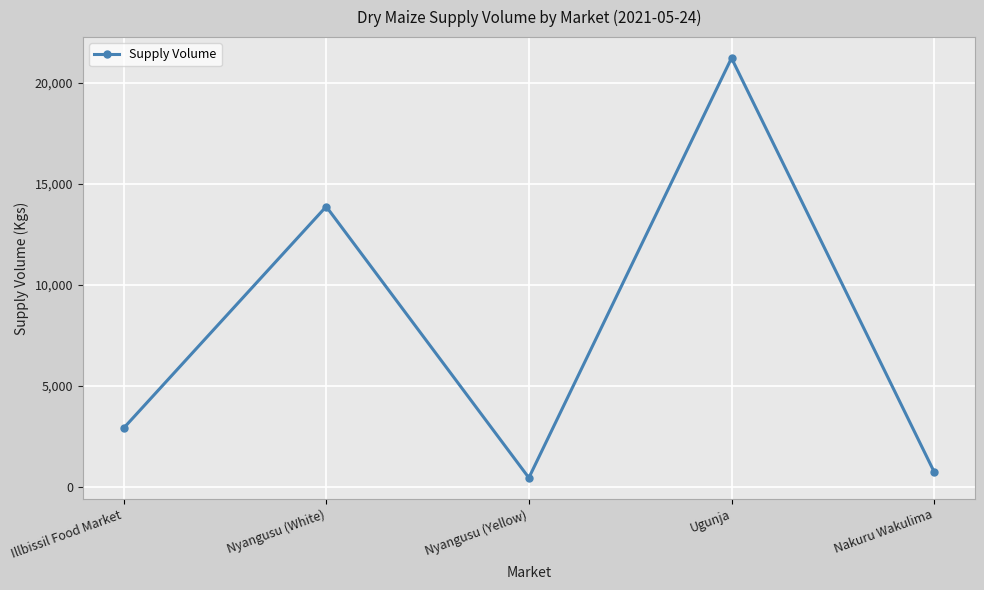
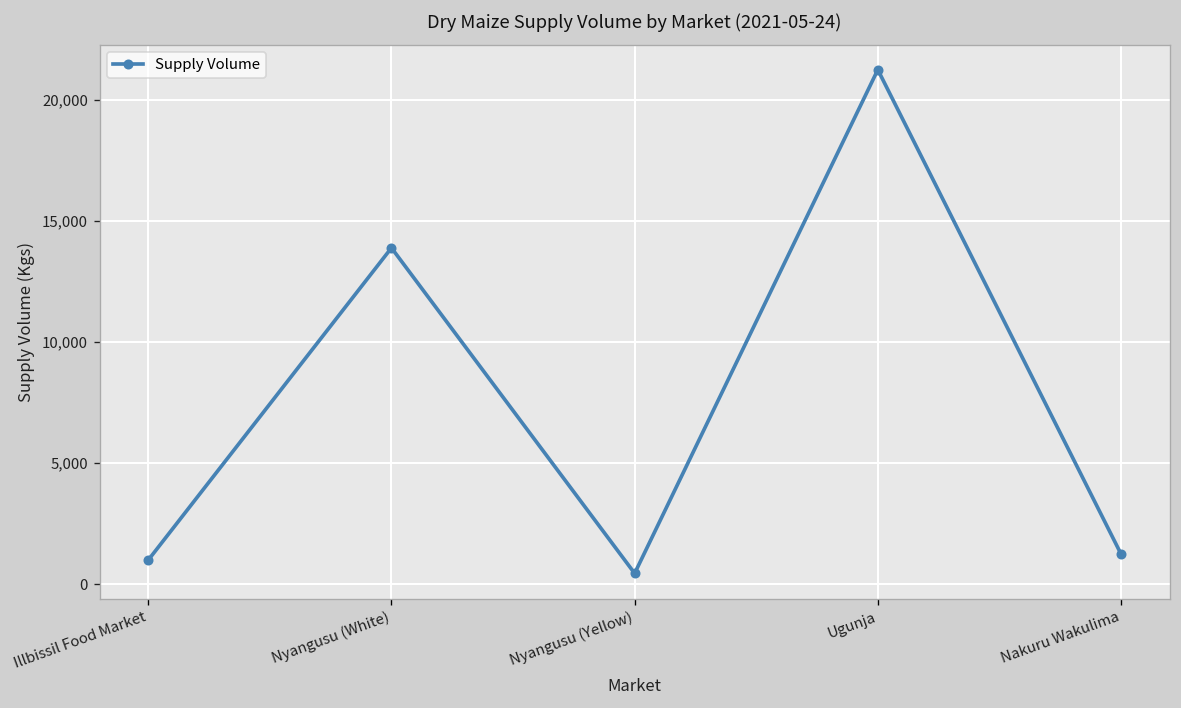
Illbissil Food Market: 2,900 -> 1,000
Nakuru Wakulima: 700 -> 1,300
